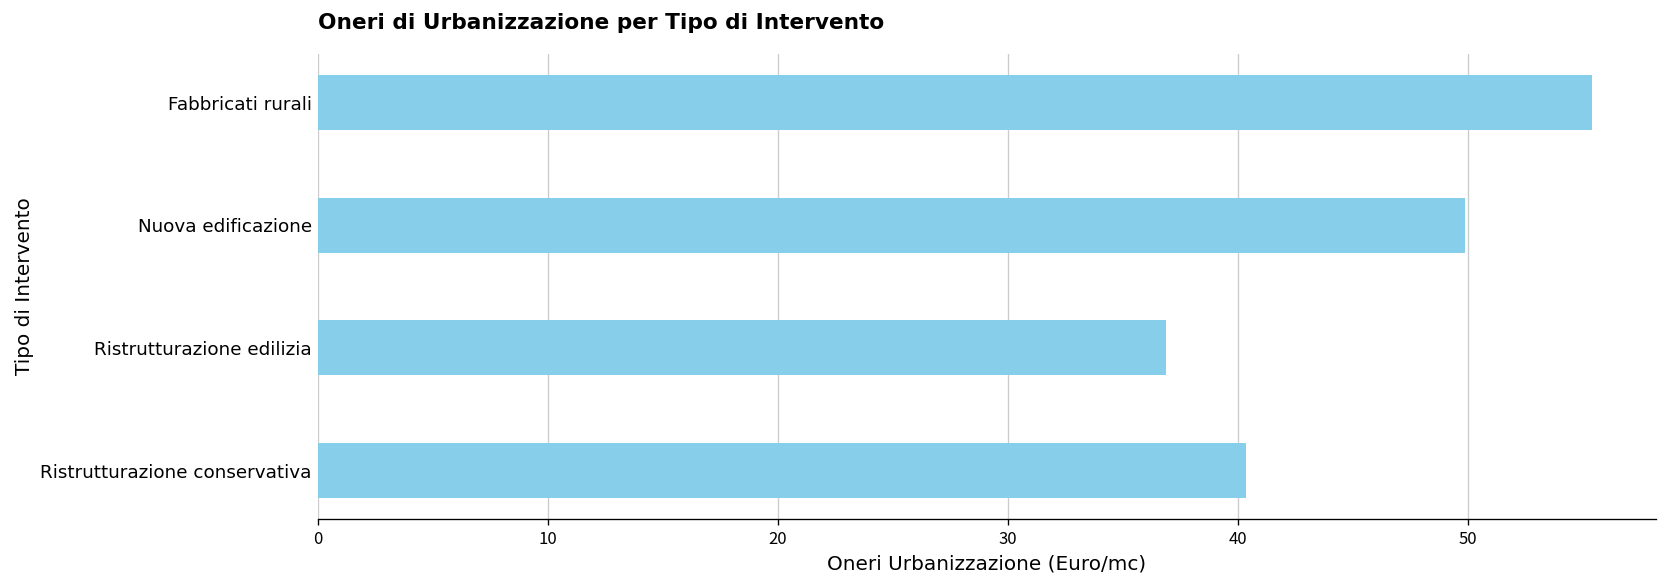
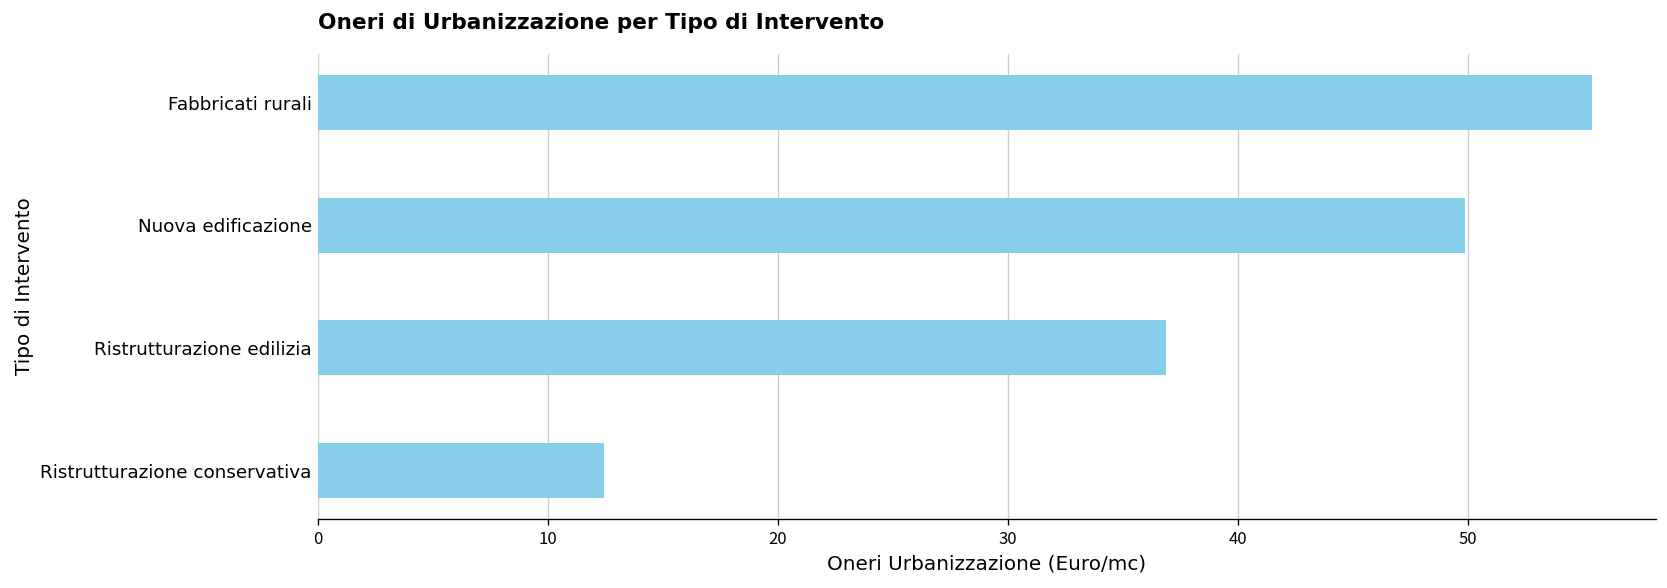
Ristrutturazione conservativa: 40.4 -> 12.5
